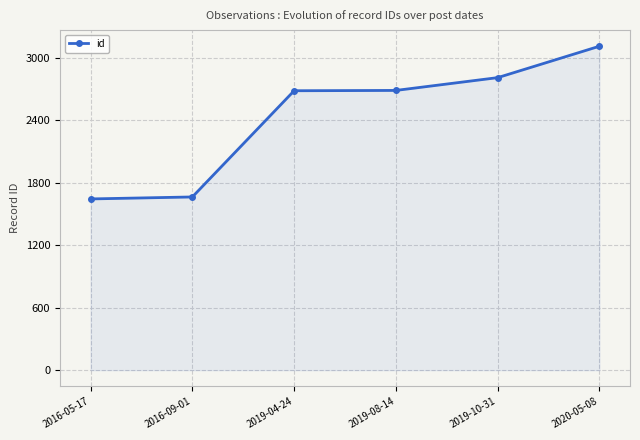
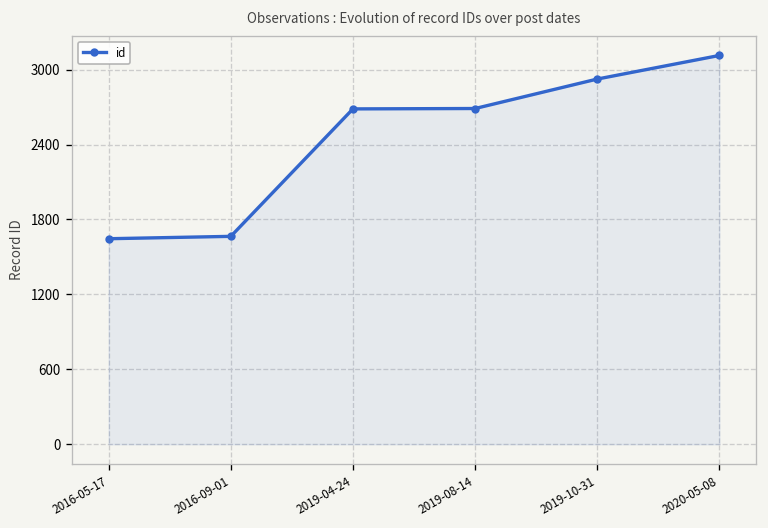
2019-10-31: 2810 -> 2930
